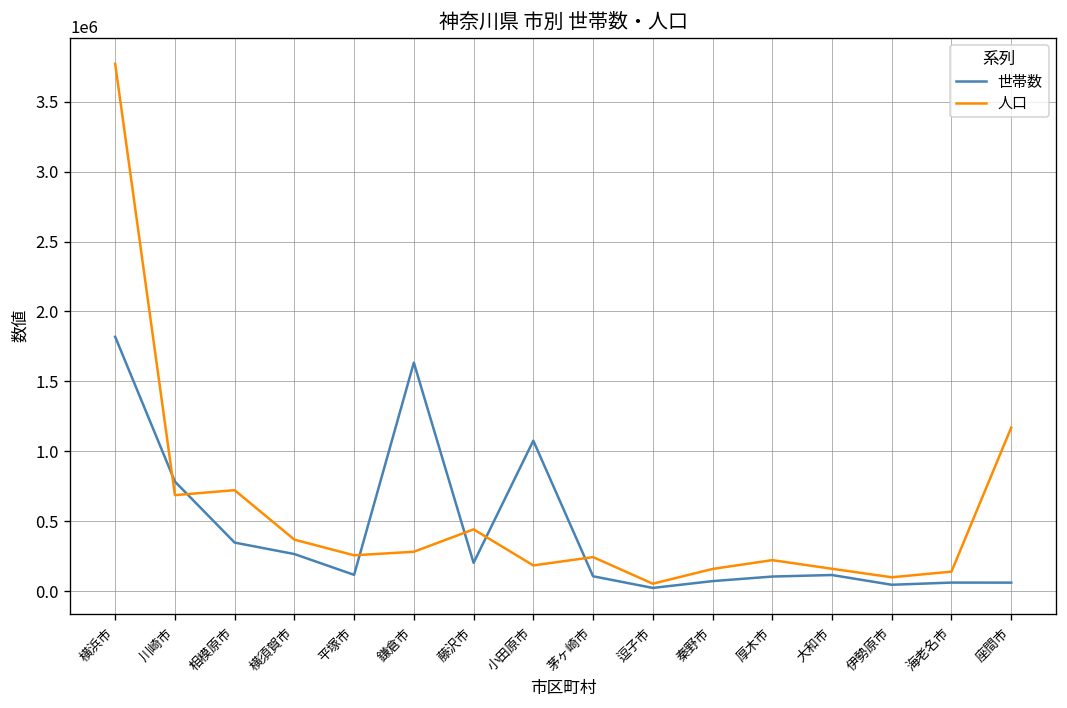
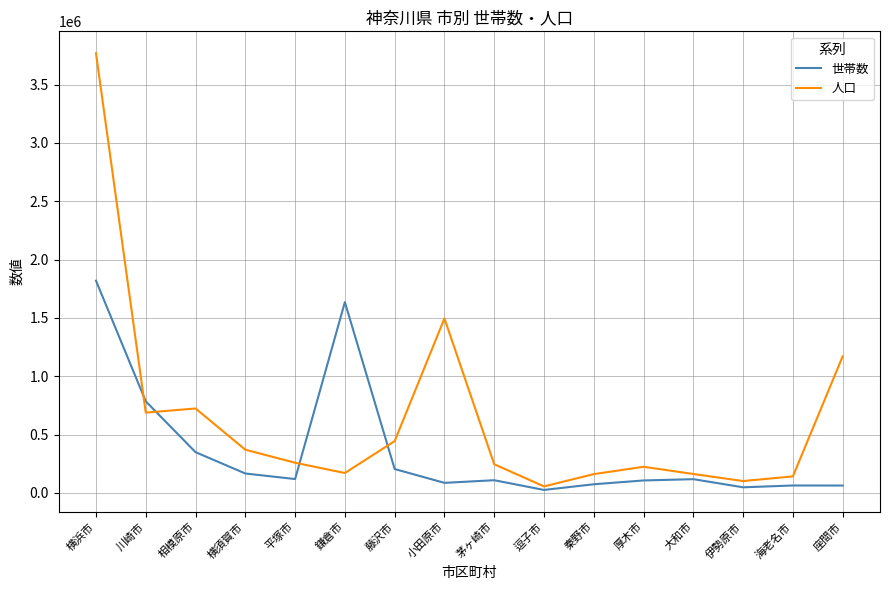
世帯数, 横須賀市: 270000 -> 170000
人口, 鎌倉市: 280000 -> 170000
世帯数, 小田原市: 1080000 -> 90000
人口, 小田原市: 190000 -> 1500000
